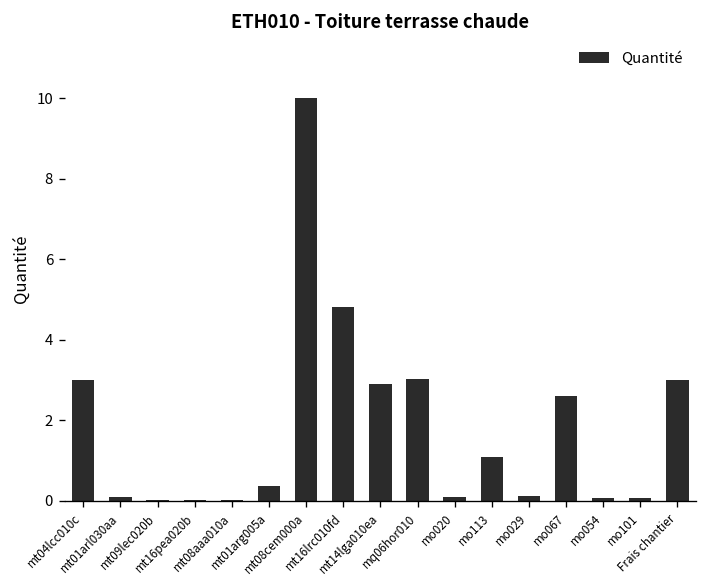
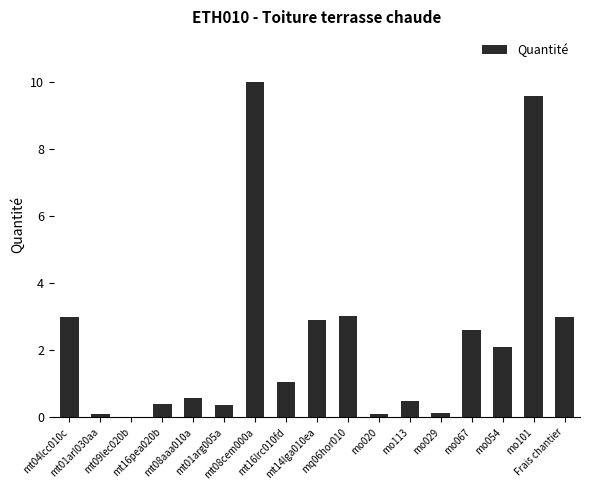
mt16pea020b: 0.0 -> 0.4
mt08aaa010a: 0.0 -> 0.6
mt16lrc010fd: 4.8 -> 1.1
mo113: 1.1 -> 0.5
mo054: 0.1 -> 2.1
mo101: 0.1 -> 9.6
